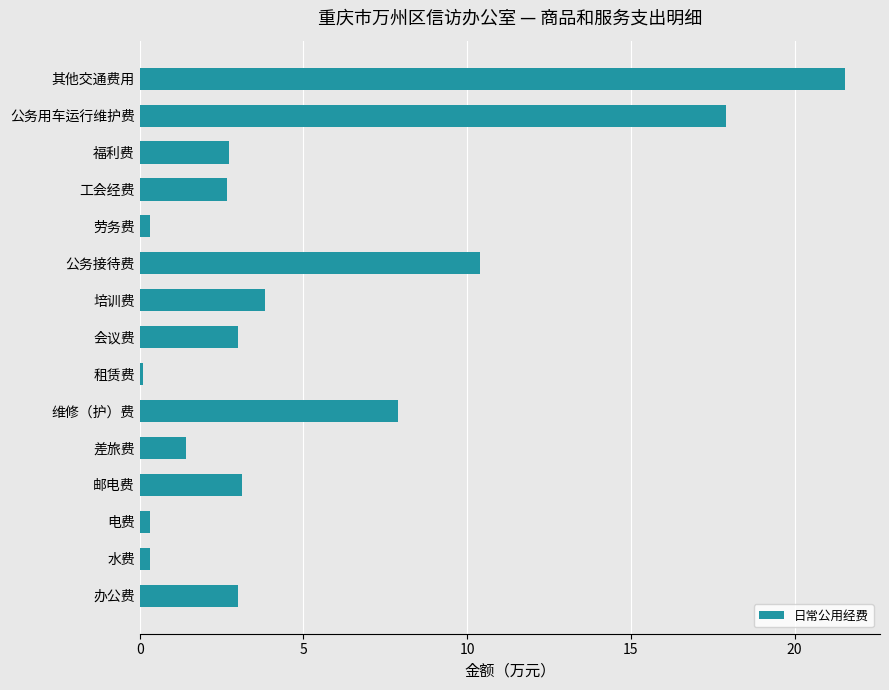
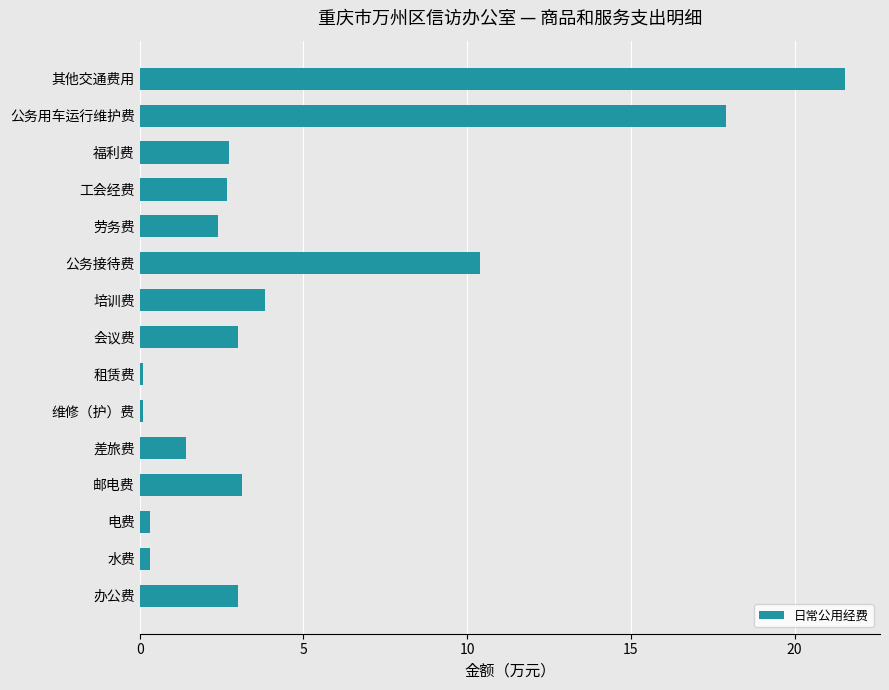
劳务费: 0.3 -> 2.4
维修（护）费: 7.9 -> 0.1
